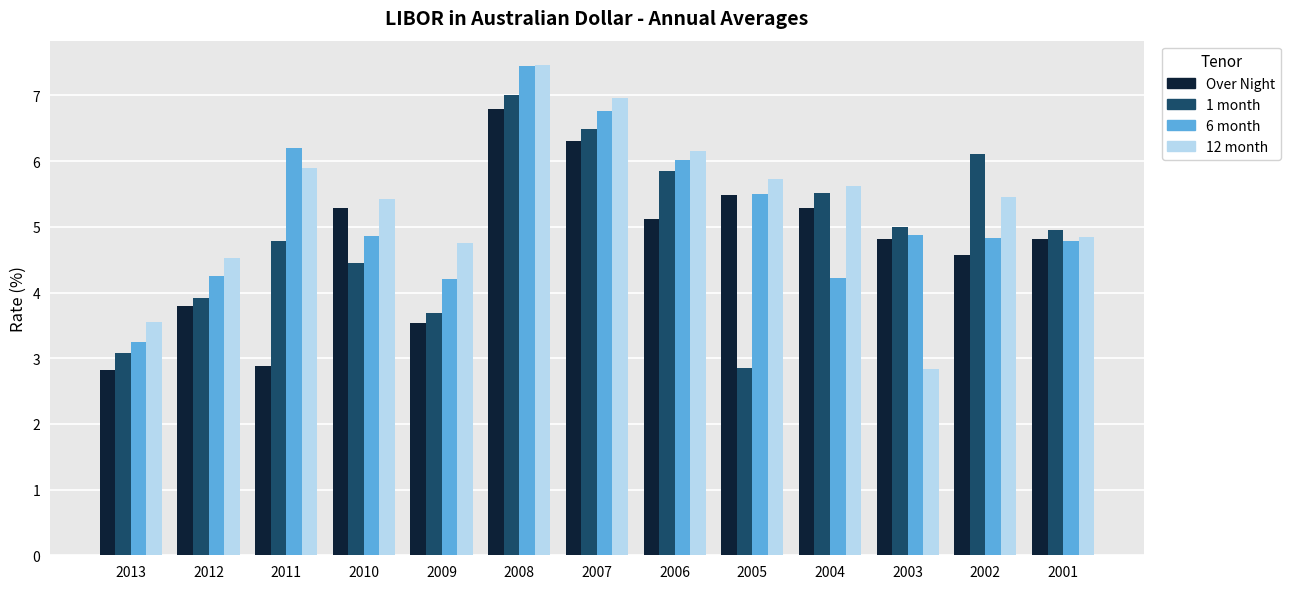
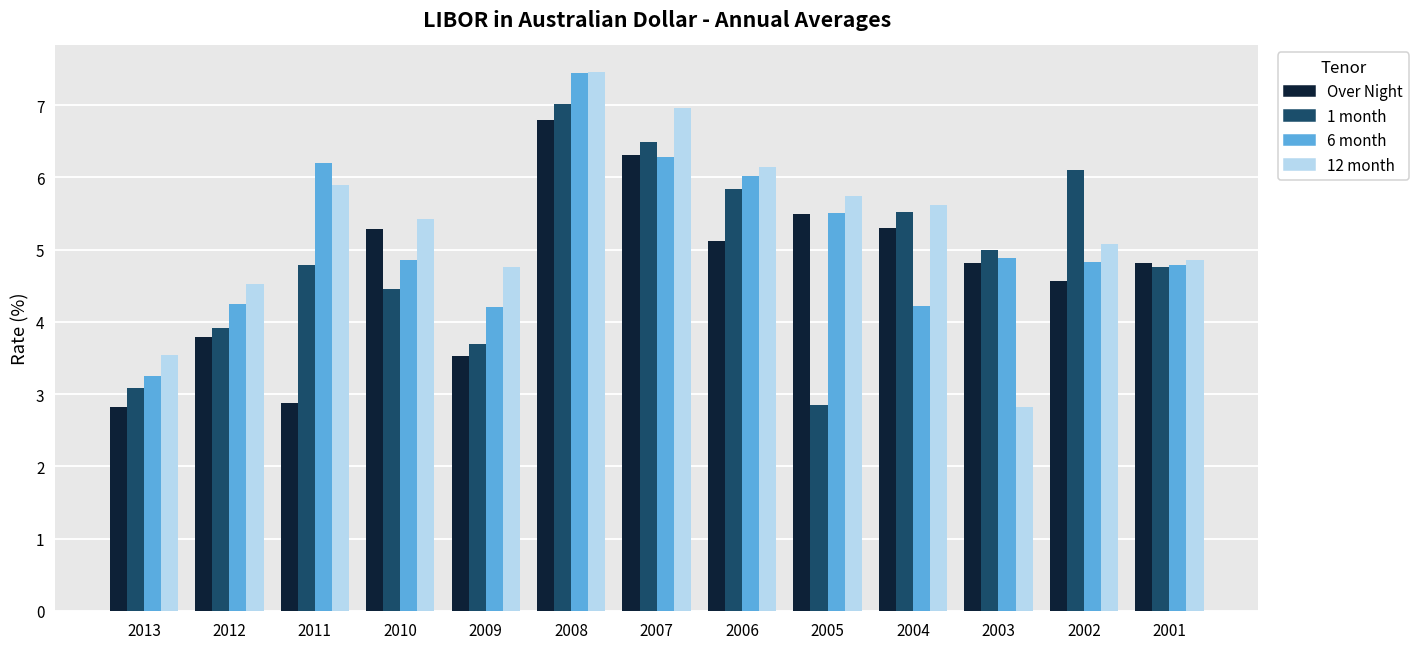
6 month, 2007: 6.8 -> 6.3
12 month, 2002: 5.5 -> 5.1
1 month, 2001: 5.0 -> 4.8
